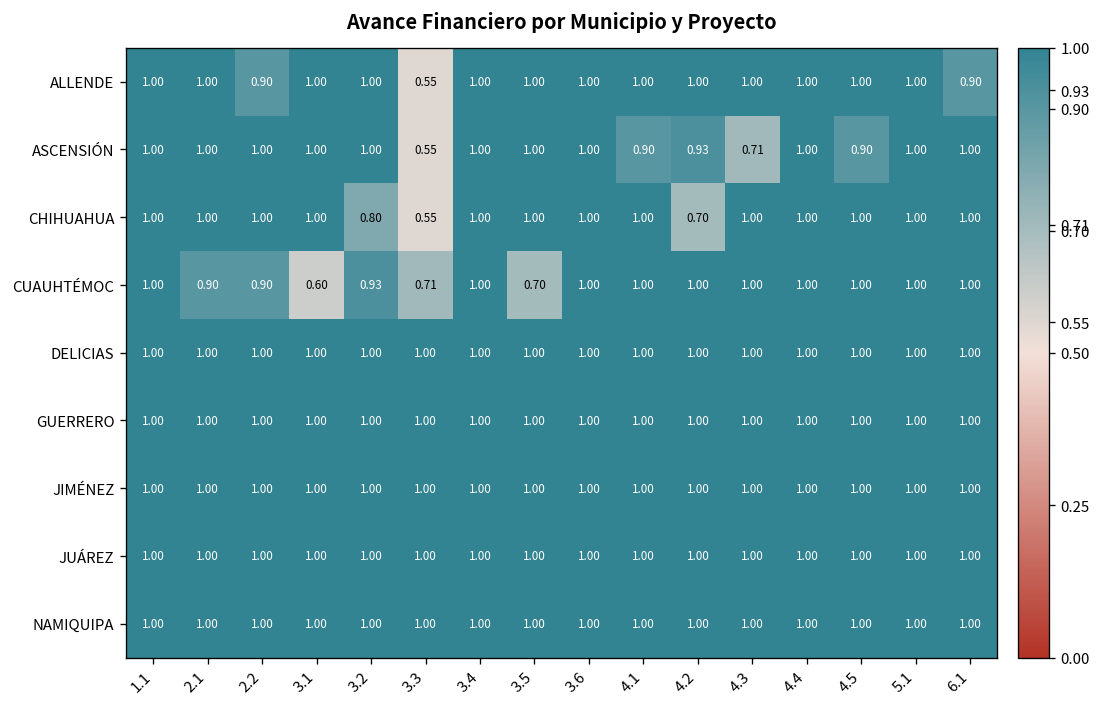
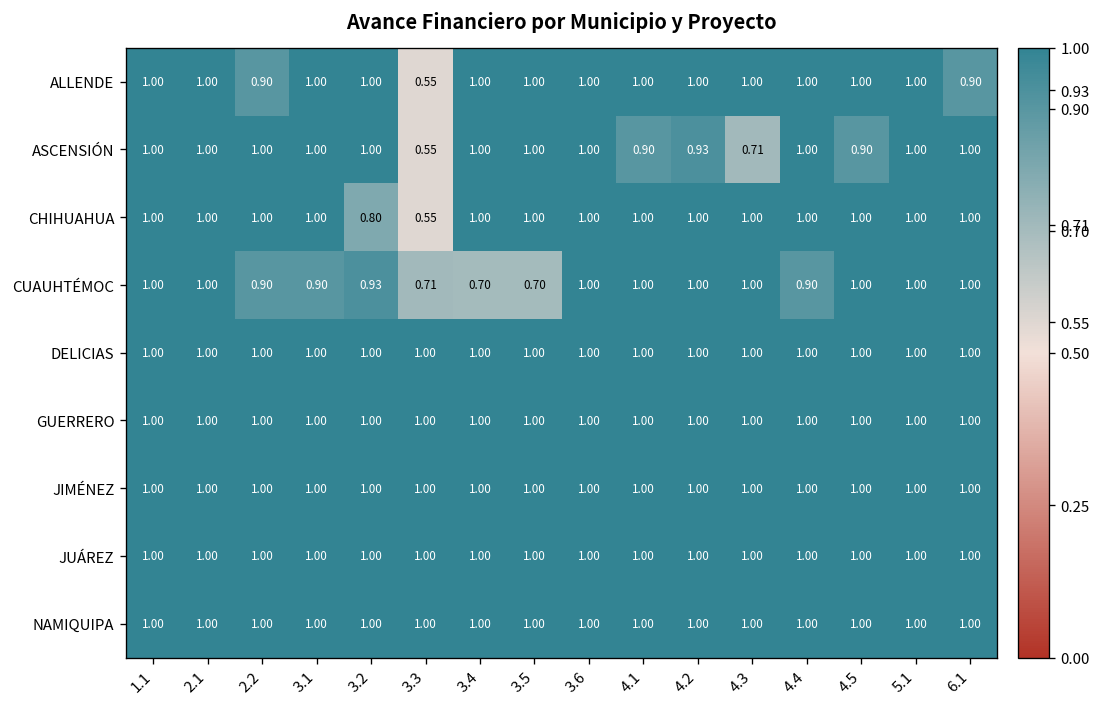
CHIHUAHUA, 4.2: 0.70 -> 1.00
CUAUHTÉMOC, 2.1: 0.90 -> 1.00
CUAUHTÉMOC, 3.1: 0.60 -> 0.90
CUAUHTÉMOC, 3.4: 1.00 -> 0.70
CUAUHTÉMOC, 4.4: 1.00 -> 0.90
